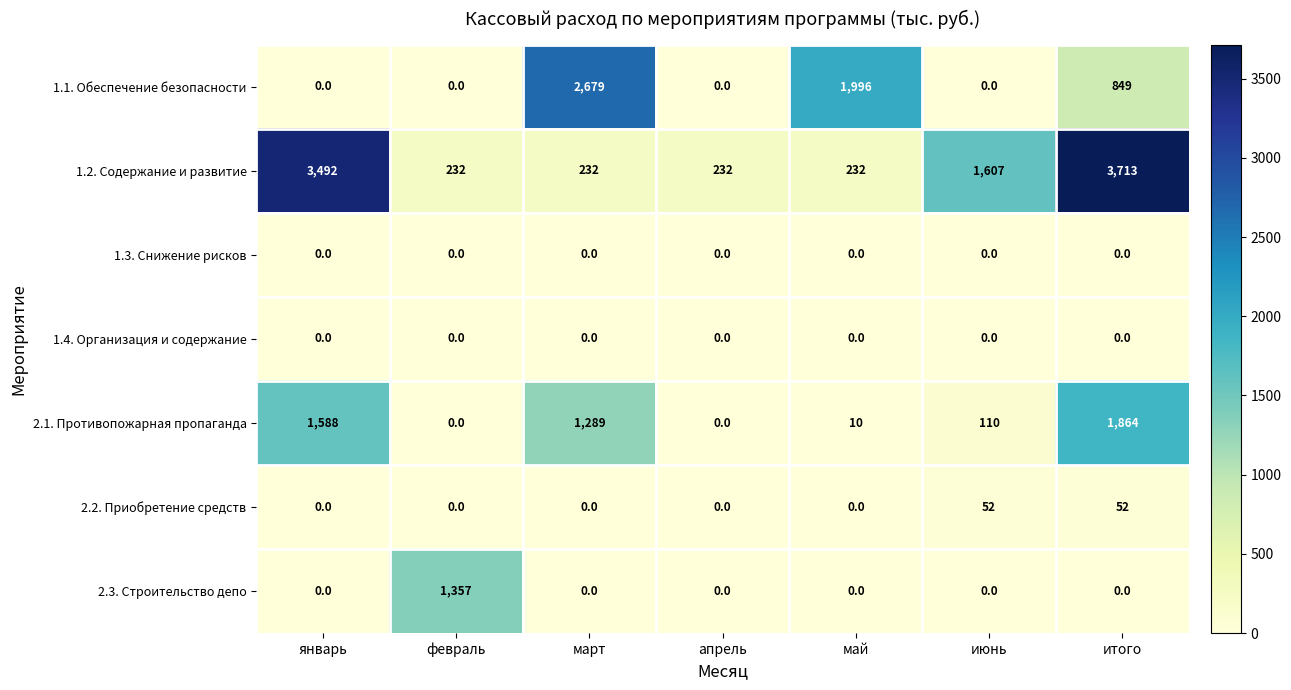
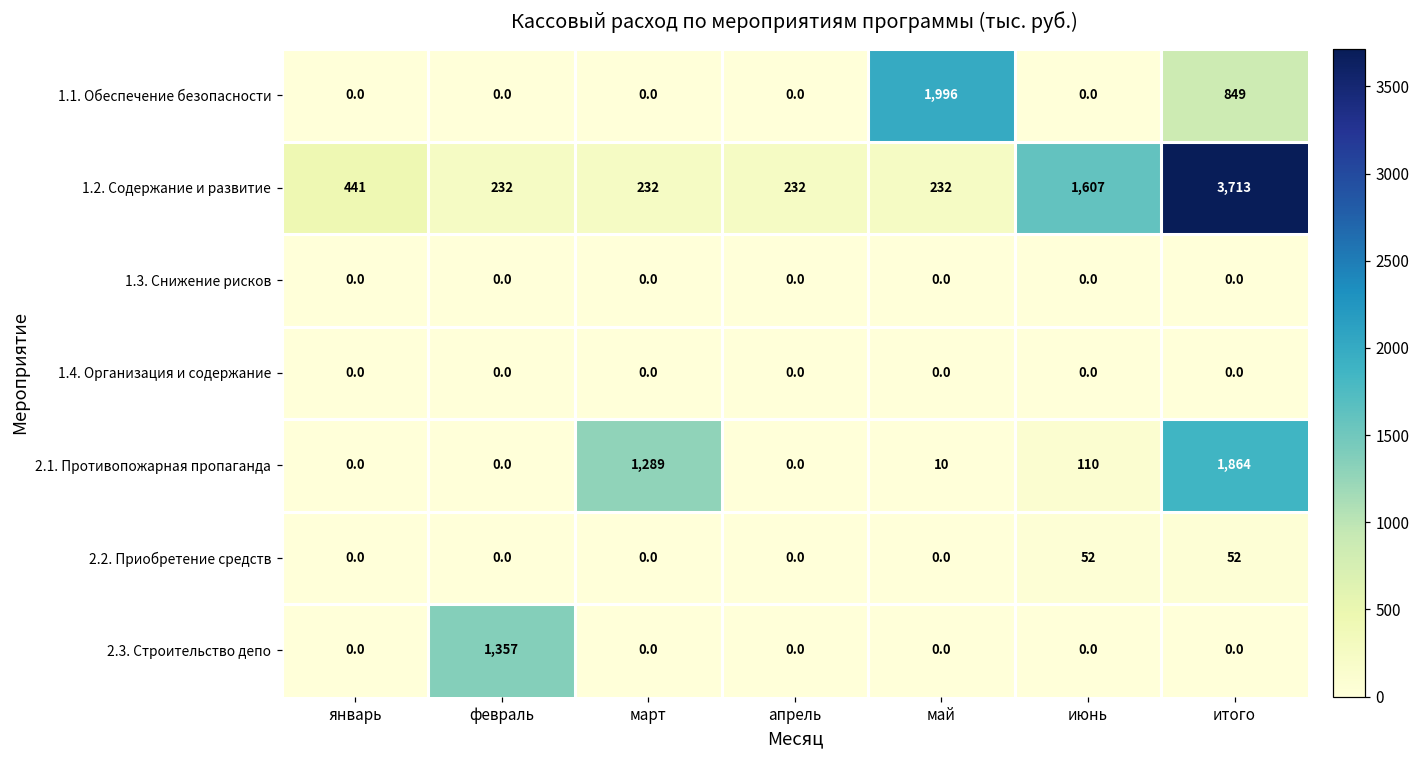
1.1. Обеспечение безопасности, март: 2,679 -> 0.0
1.2. Содержание и развитие, январь: 3,492 -> 441
2.1. Противопожарная пропаганда, январь: 1,588 -> 0.0
